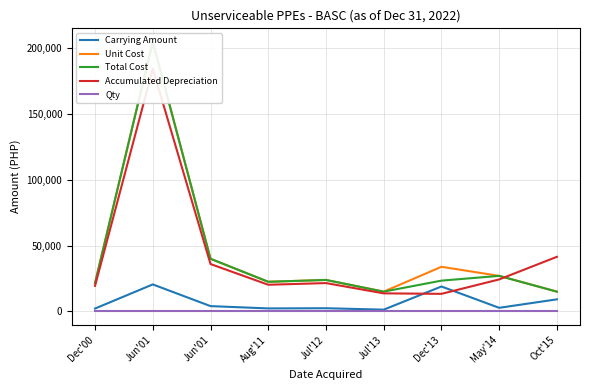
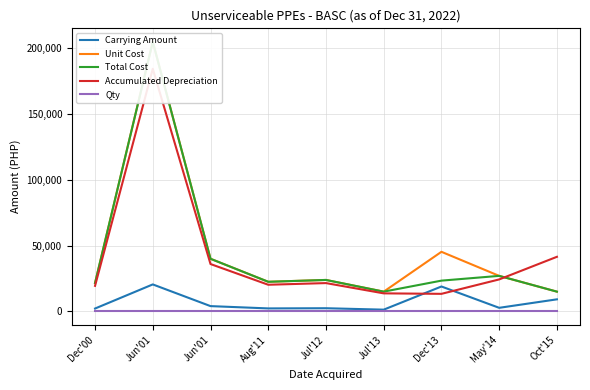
Unit Cost, Dec'13: 34,000 -> 45,000
